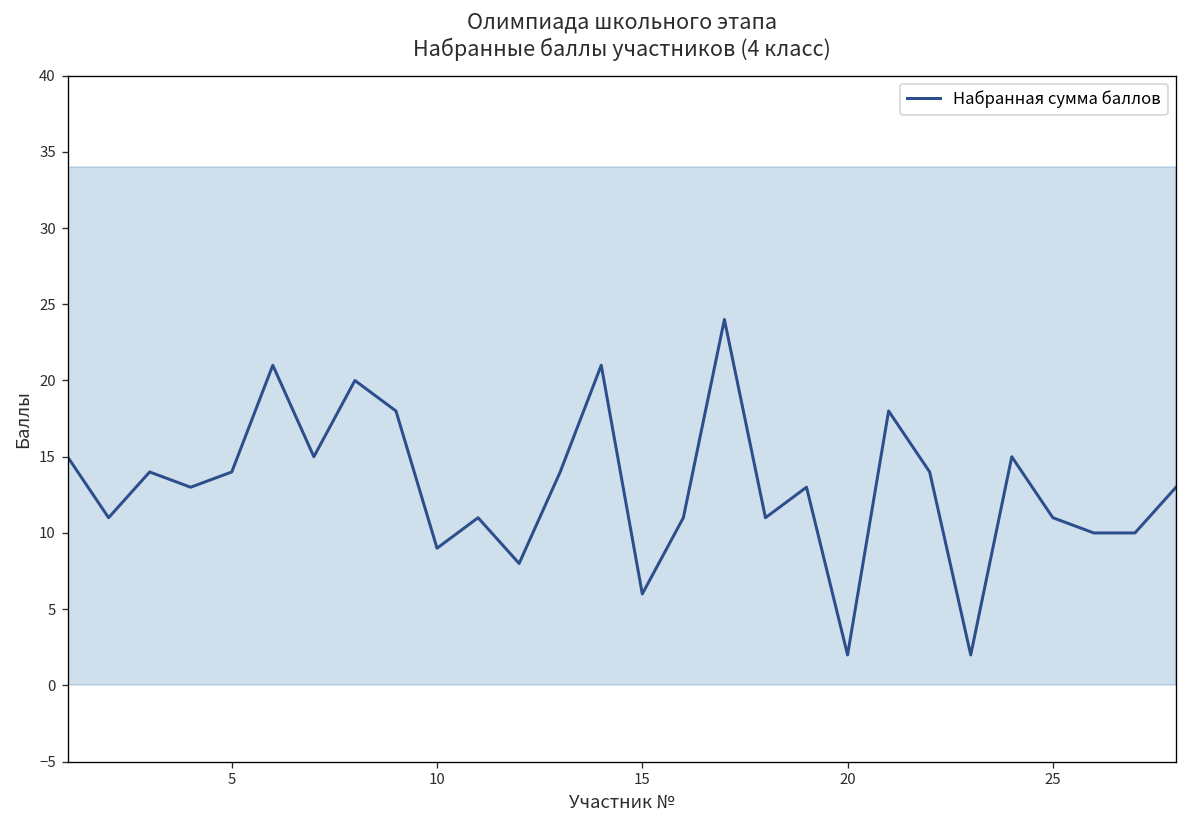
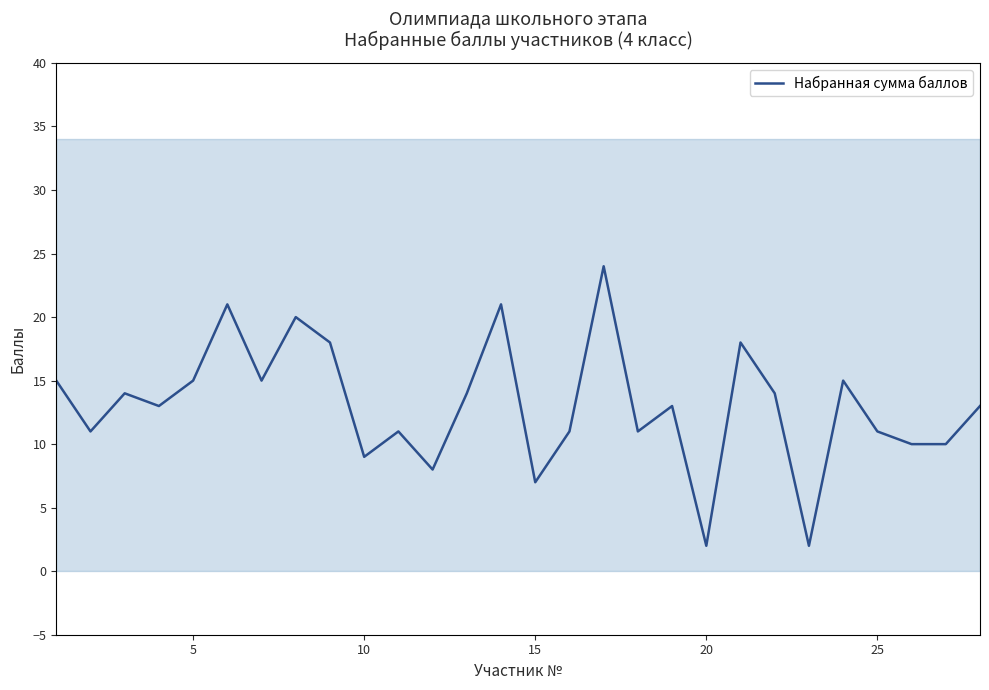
Набранная сумма баллов, 5: 14 -> 15
Набранная сумма баллов, 15: 6 -> 7
